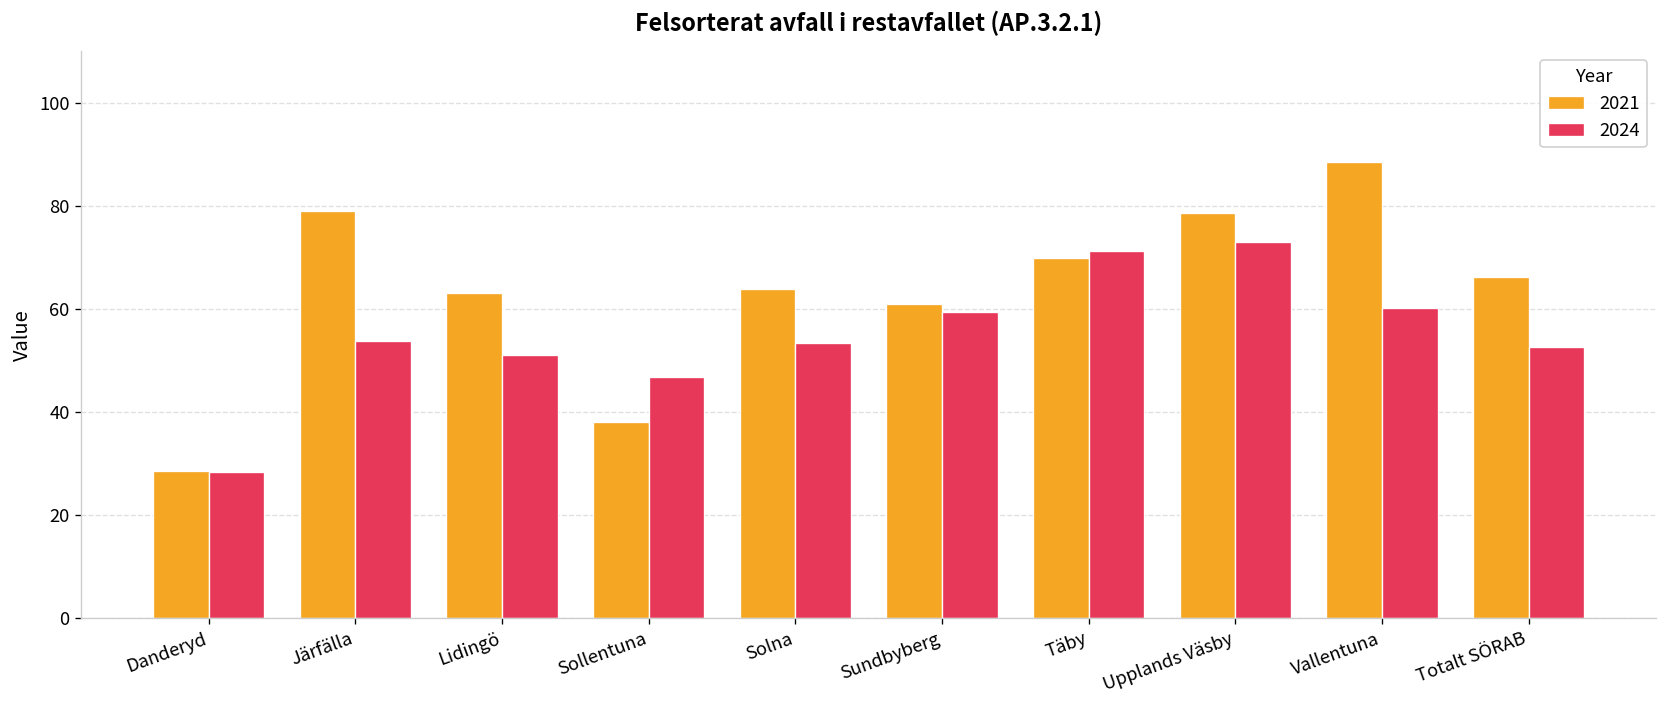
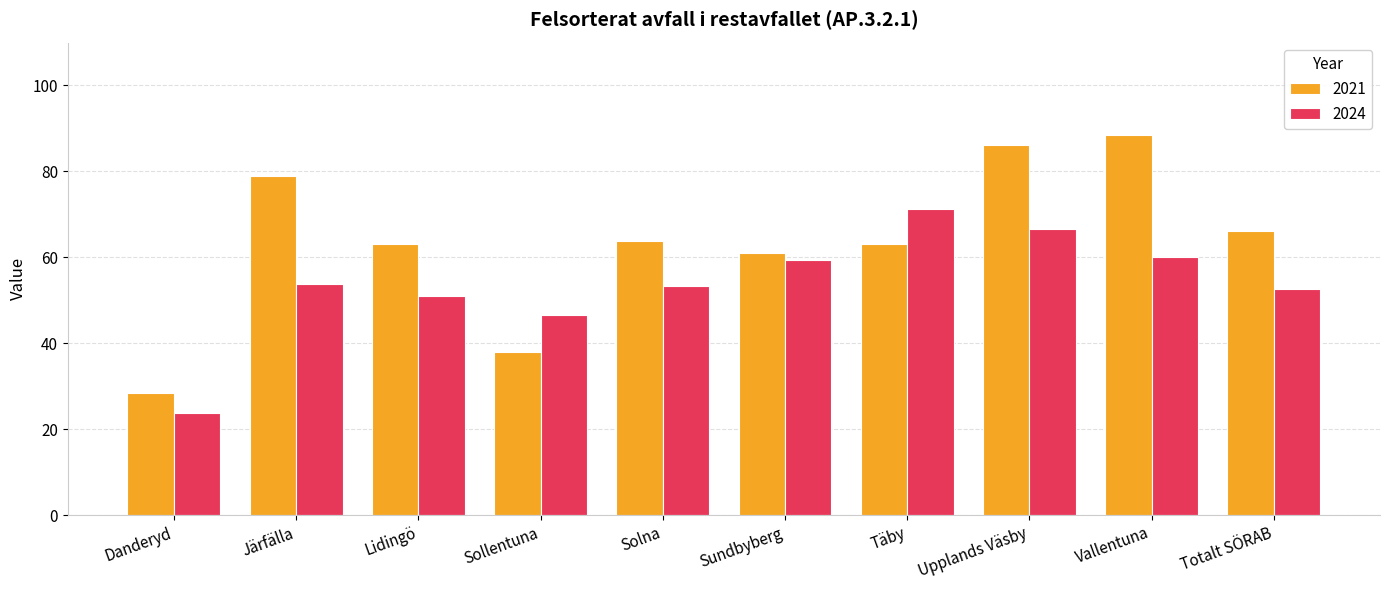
2024, Danderyd: 28 -> 24
2021, Täby: 70 -> 63
2021, Upplands Väsby: 79 -> 86
2024, Upplands Väsby: 73 -> 67
